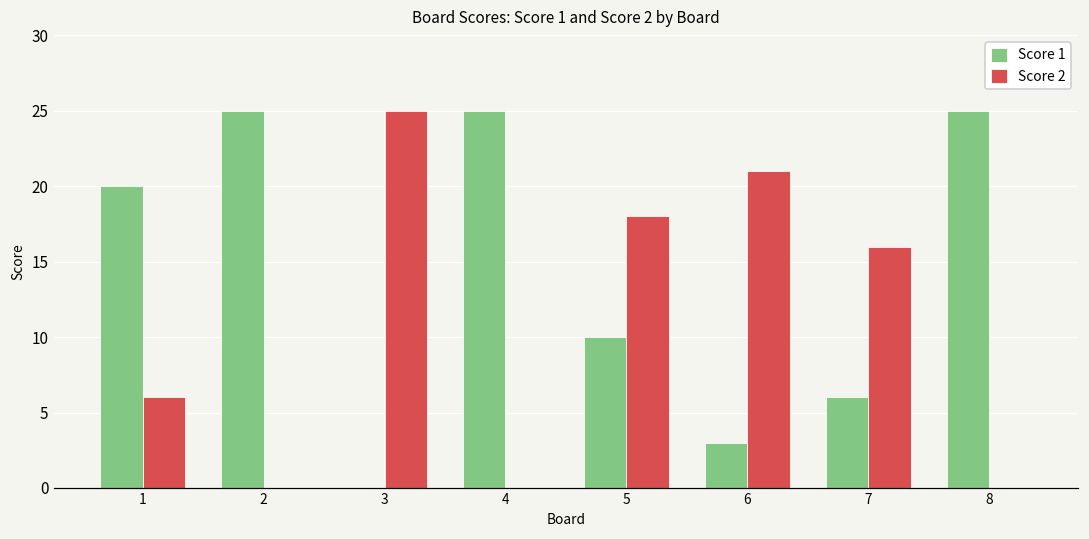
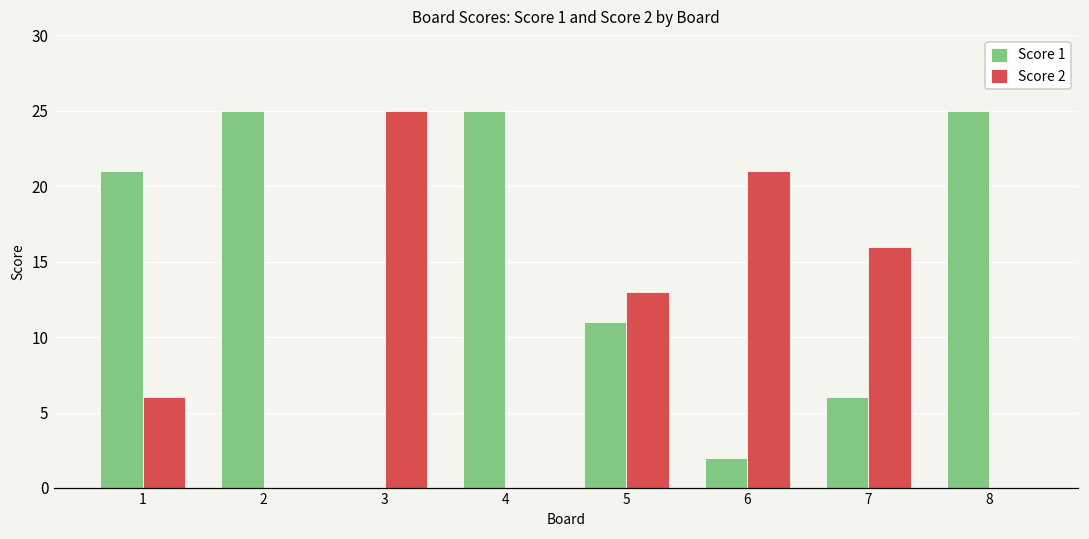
Score 1, 1: 20 -> 21
Score 1, 5: 10 -> 11
Score 2, 5: 18 -> 13
Score 1, 6: 3 -> 2
